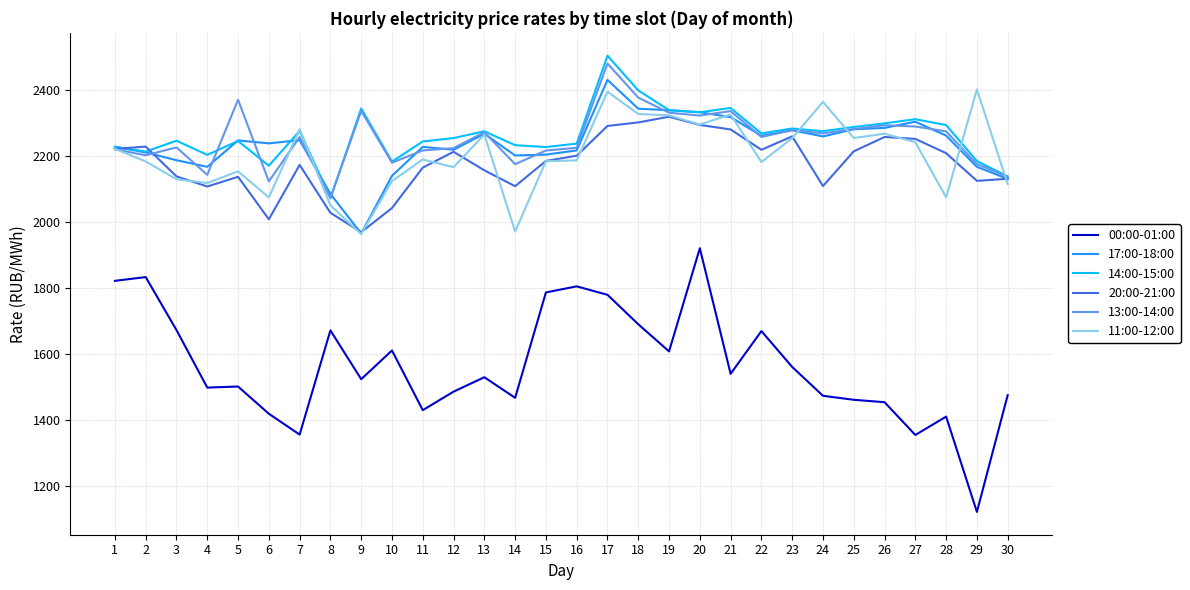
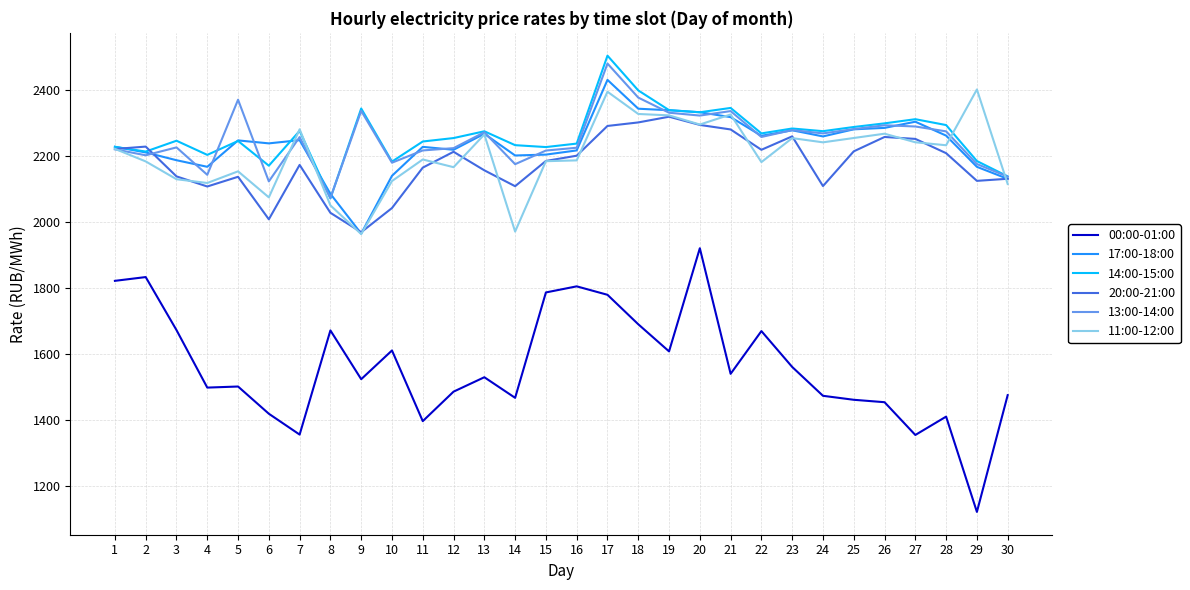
00:00-01:00, 11: 1430 -> 1400
11:00-12:00, 24: 2370 -> 2240
11:00-12:00, 28: 2080 -> 2230
